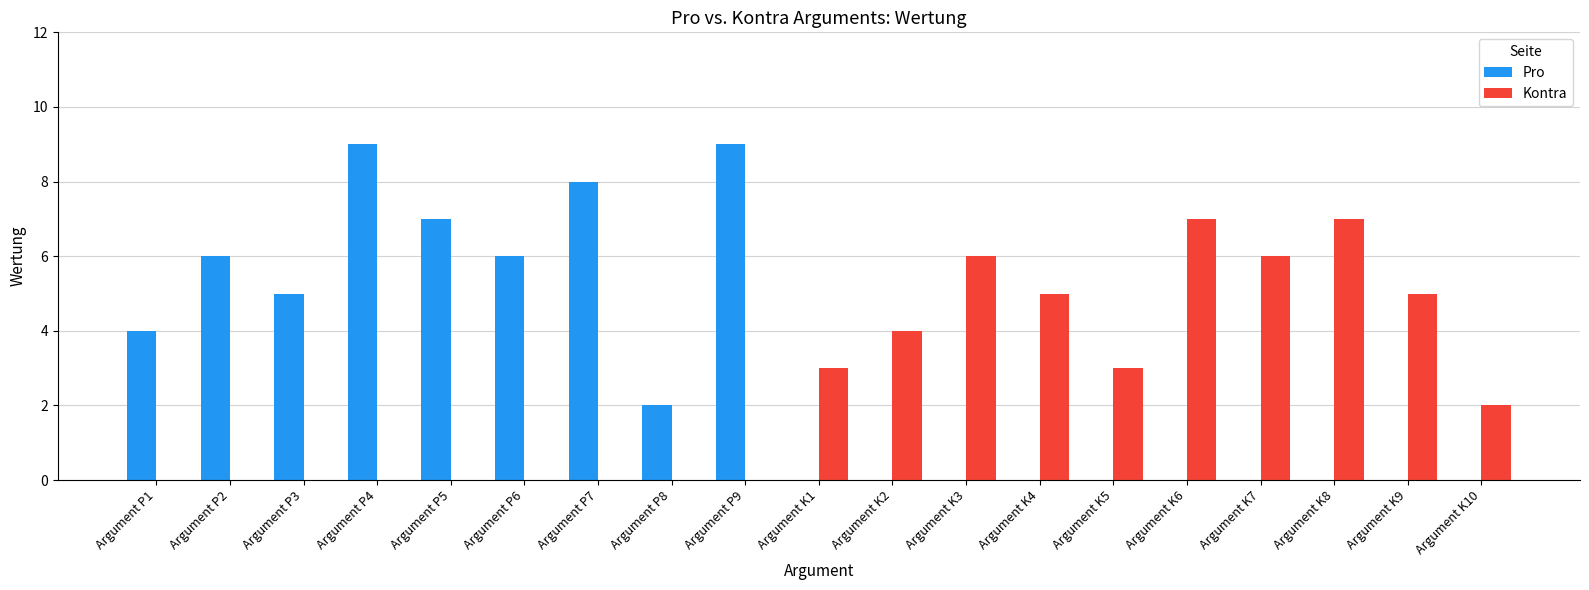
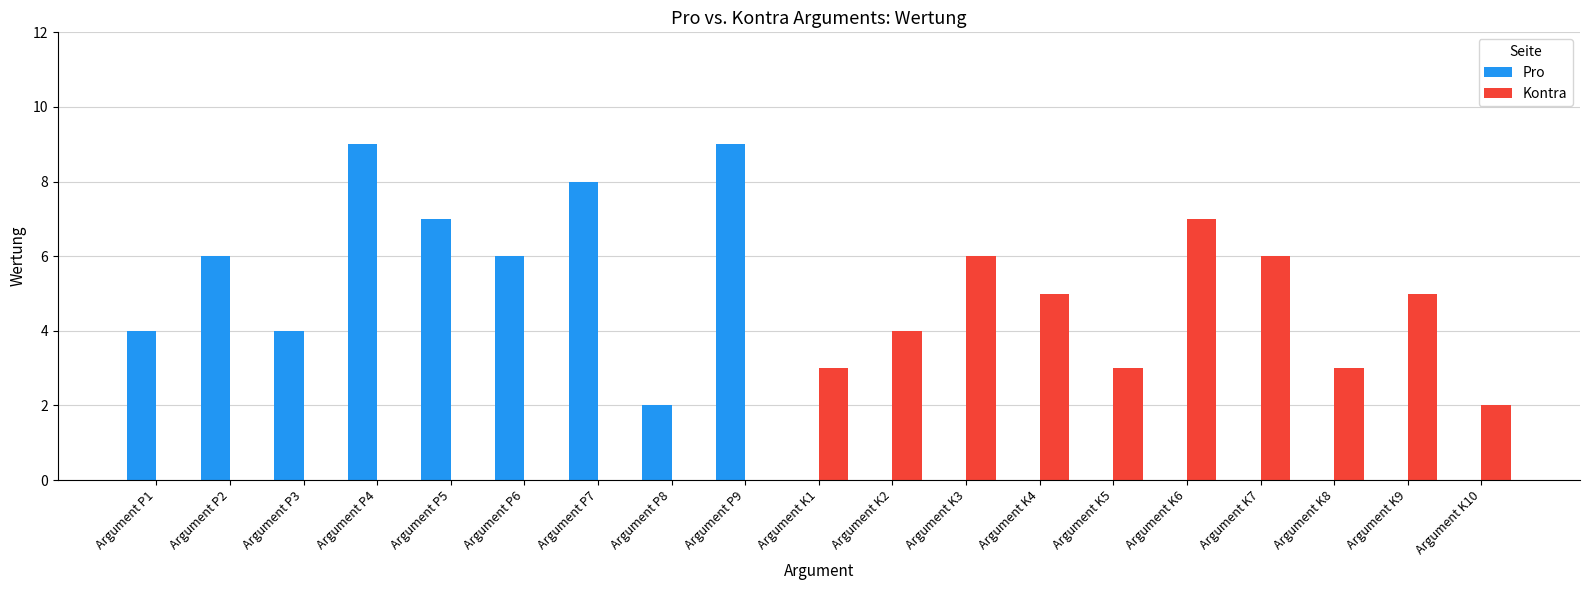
Pro, Argument P3: 5 -> 4
Kontra, Argument K8: 7 -> 3
